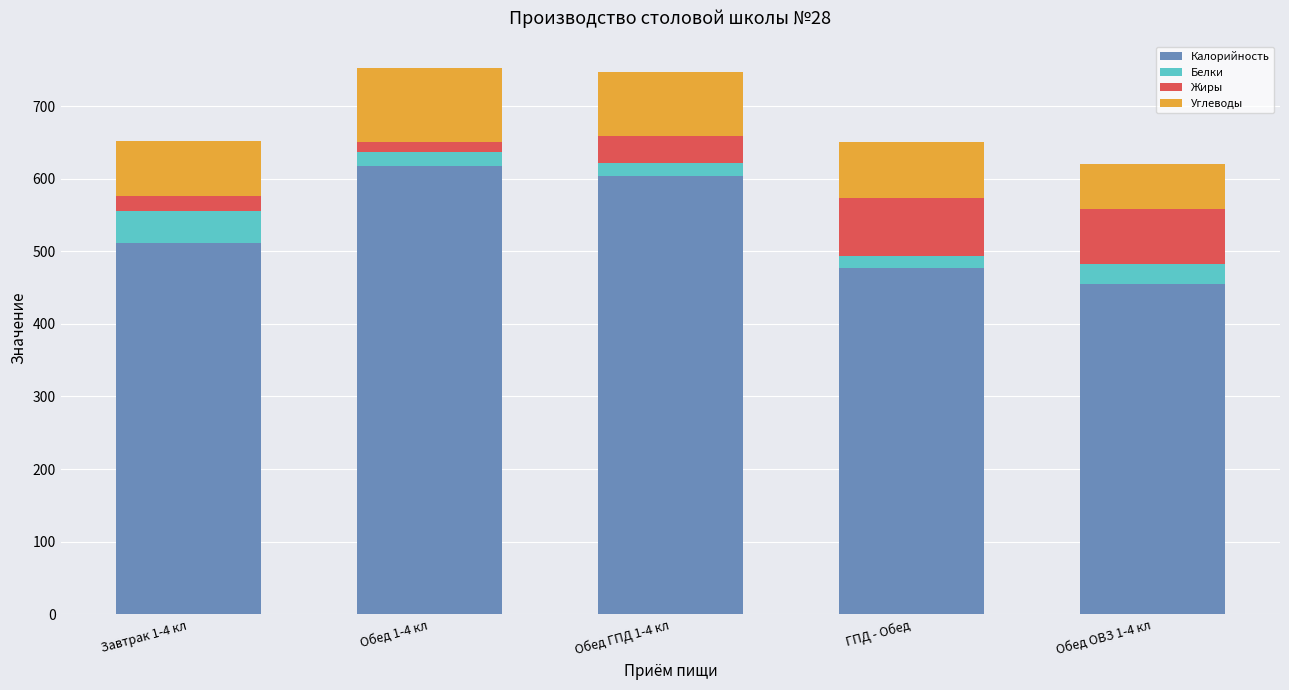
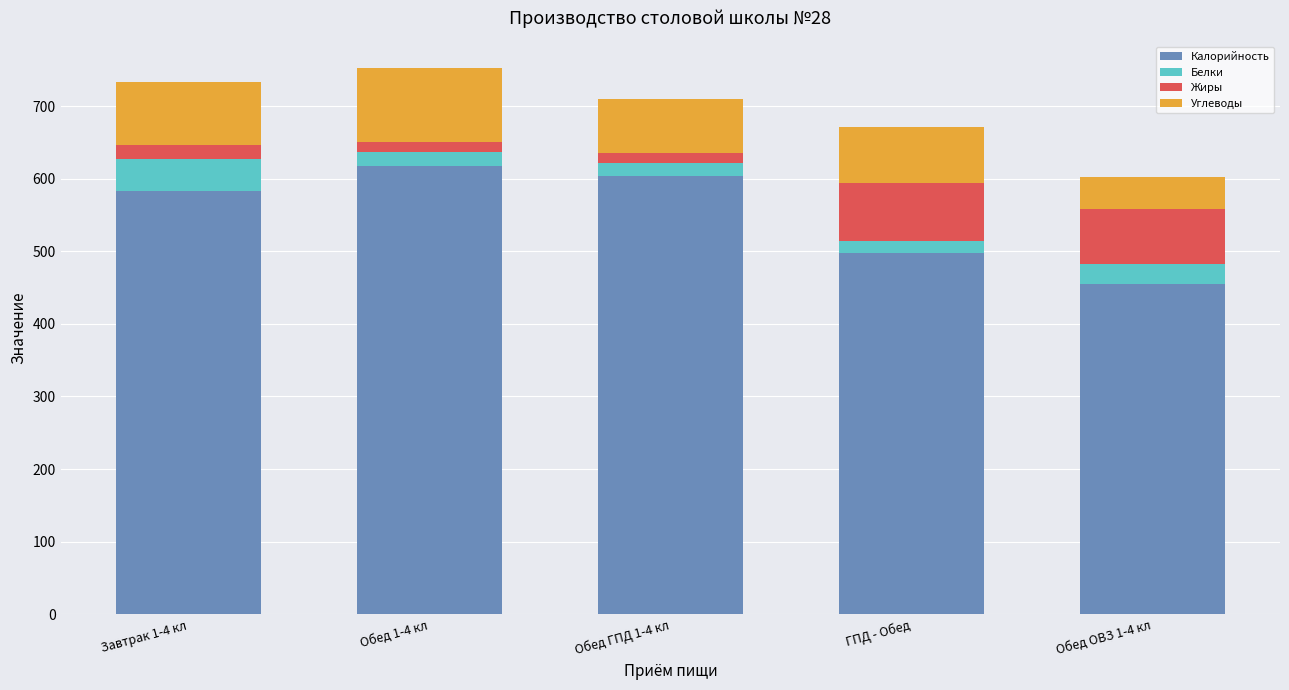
Калорийность, Завтрак 1-4 кл: 510 -> 580
Углеводы, Завтрак 1-4 кл: 80 -> 90
Жиры, Обед ГПД 1-4 кл: 40 -> 10
Углеводы, Обед ГПД 1-4 кл: 90 -> 80
Калорийность, ГПД - Обед: 480 -> 500
Углеводы, Обед ОВЗ 1-4 кл: 60 -> 40
